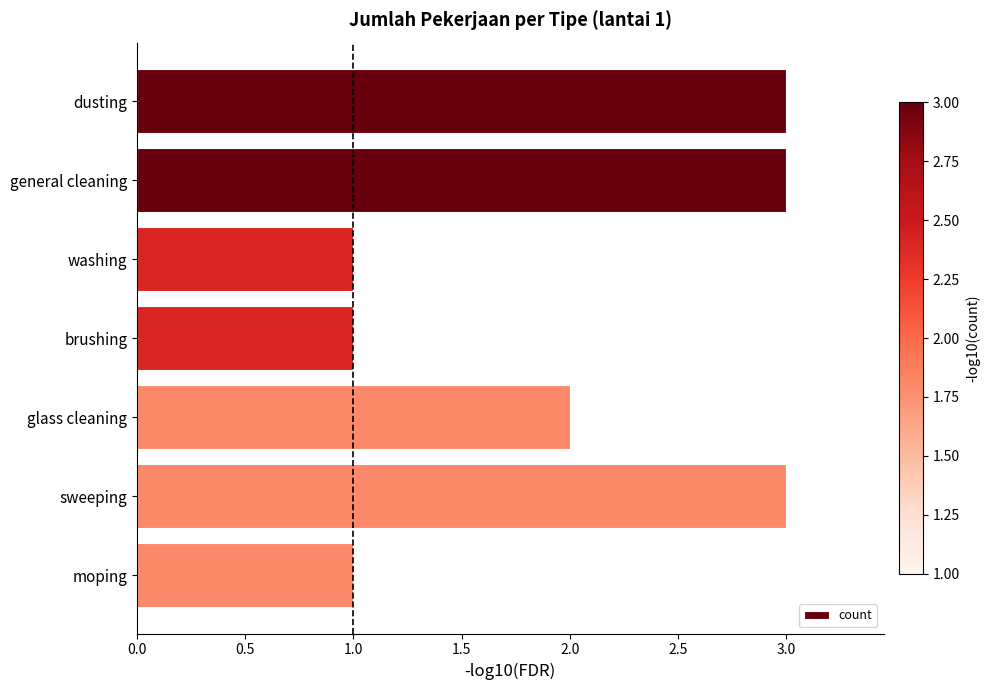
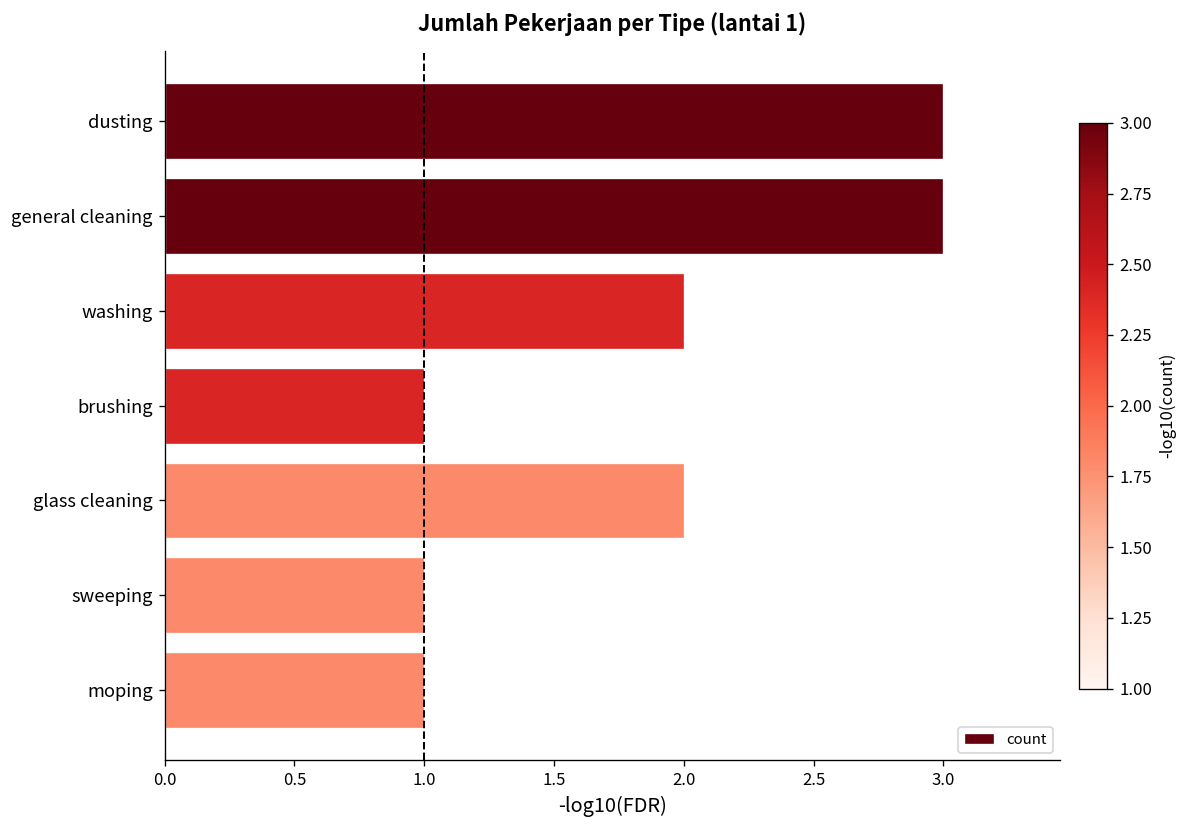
washing: 1 -> 2
sweeping: 3 -> 1
